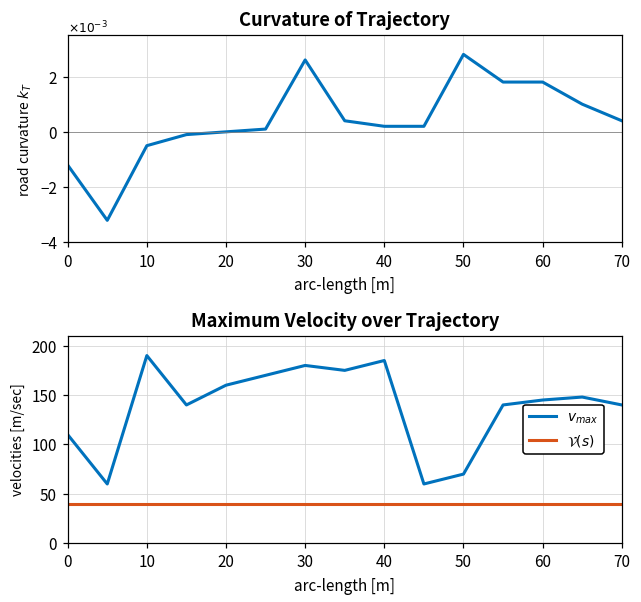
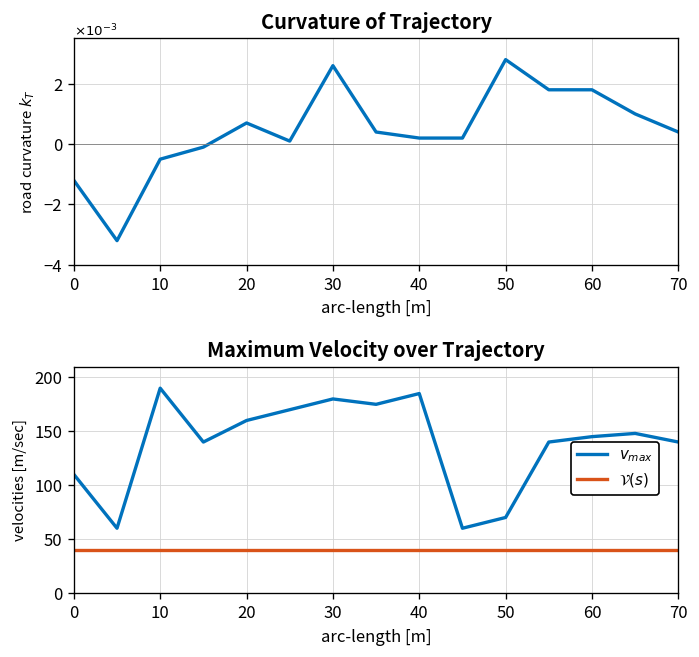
Curvature of Trajectory, 20: 0.0 -> 0.7
